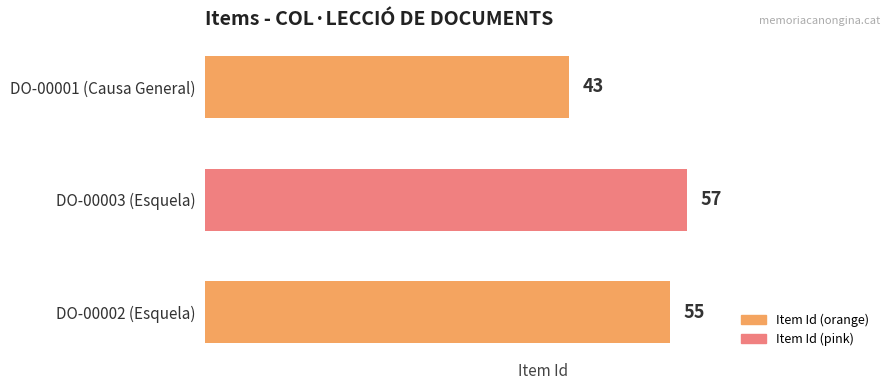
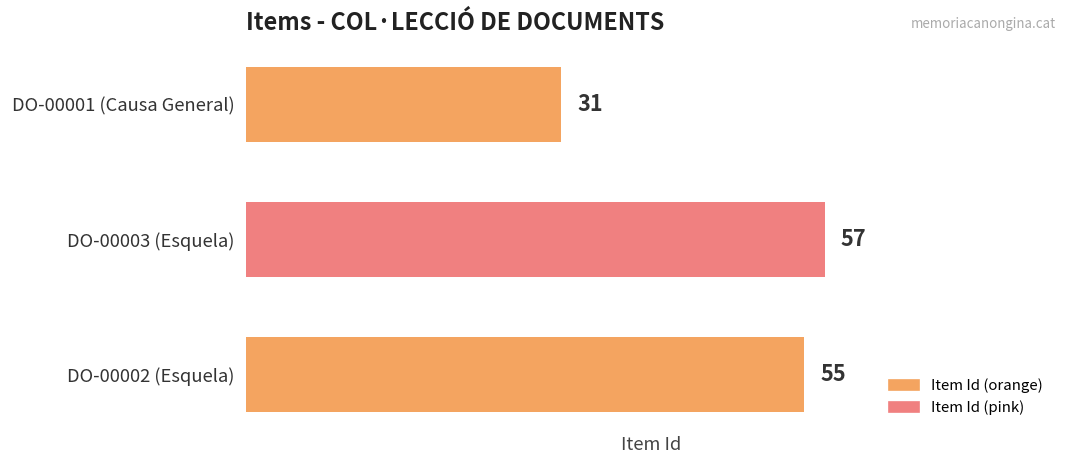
DO-00001 (Causa General): 43 -> 31
